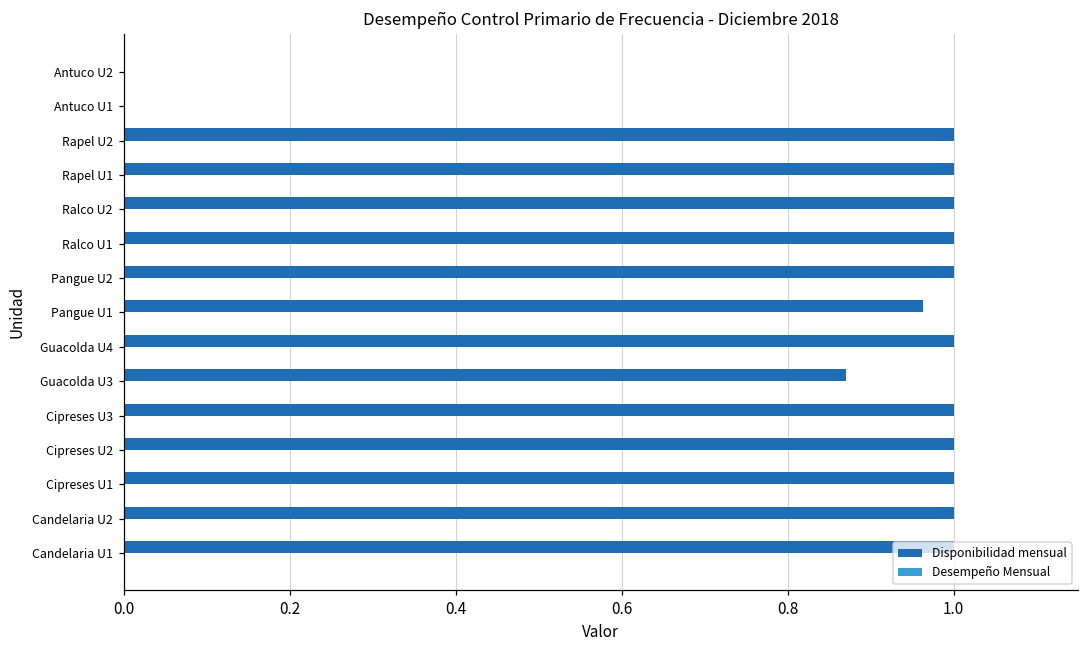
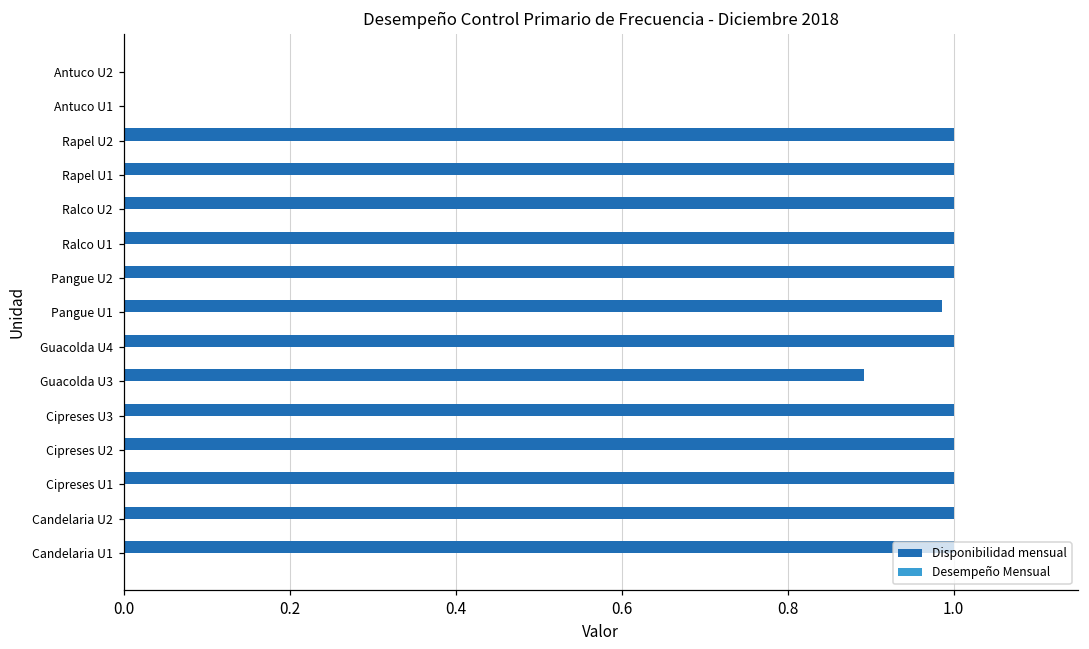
Disponibilidad mensual, Pangue U1: 0.96 -> 0.99
Disponibilidad mensual, Guacolda U3: 0.87 -> 0.89
